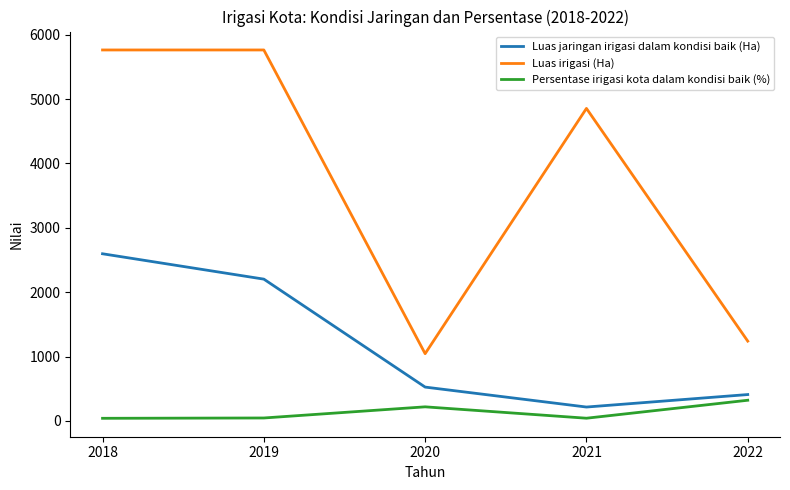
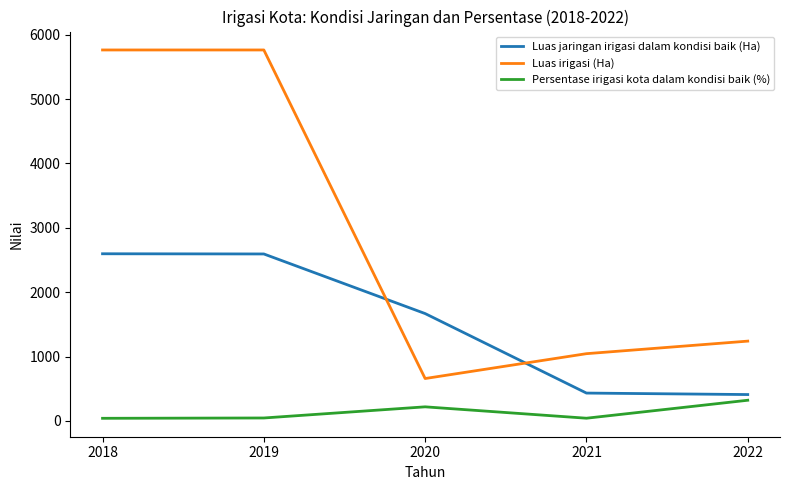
Luas jaringan irigasi dalam kondisi baik (Ha), 2019: 2200 -> 2600
Luas jaringan irigasi dalam kondisi baik (Ha), 2020: 500 -> 1700
Luas irigasi (Ha), 2020: 1000 -> 700
Luas jaringan irigasi dalam kondisi baik (Ha), 2021: 200 -> 400
Luas irigasi (Ha), 2021: 4900 -> 1000
